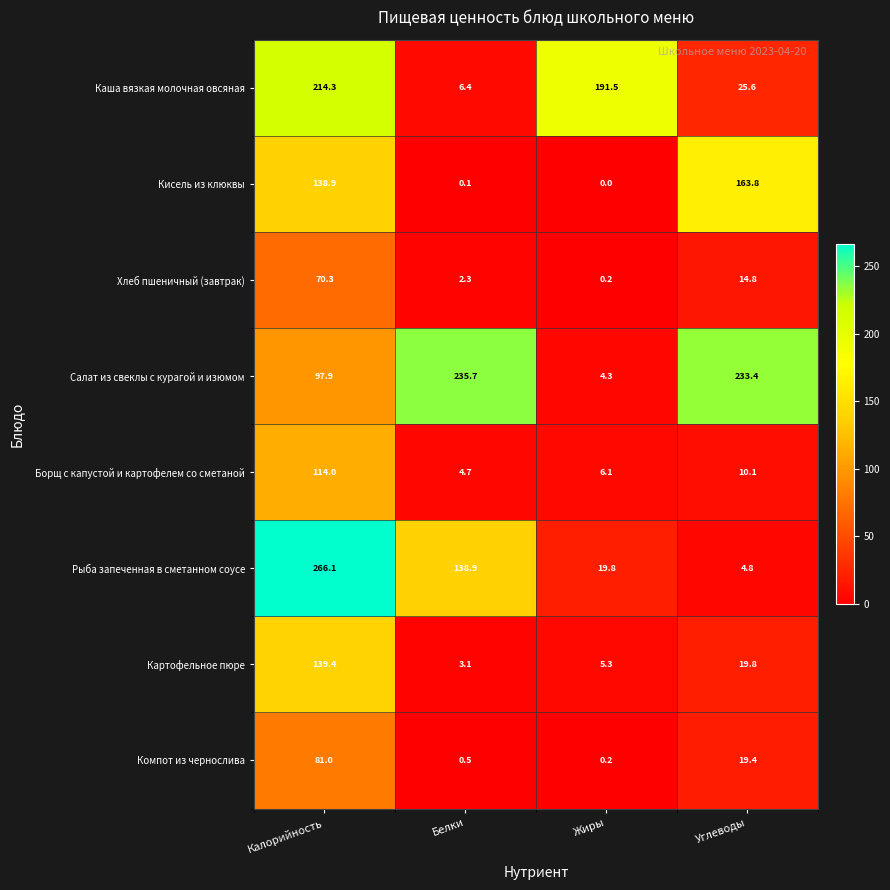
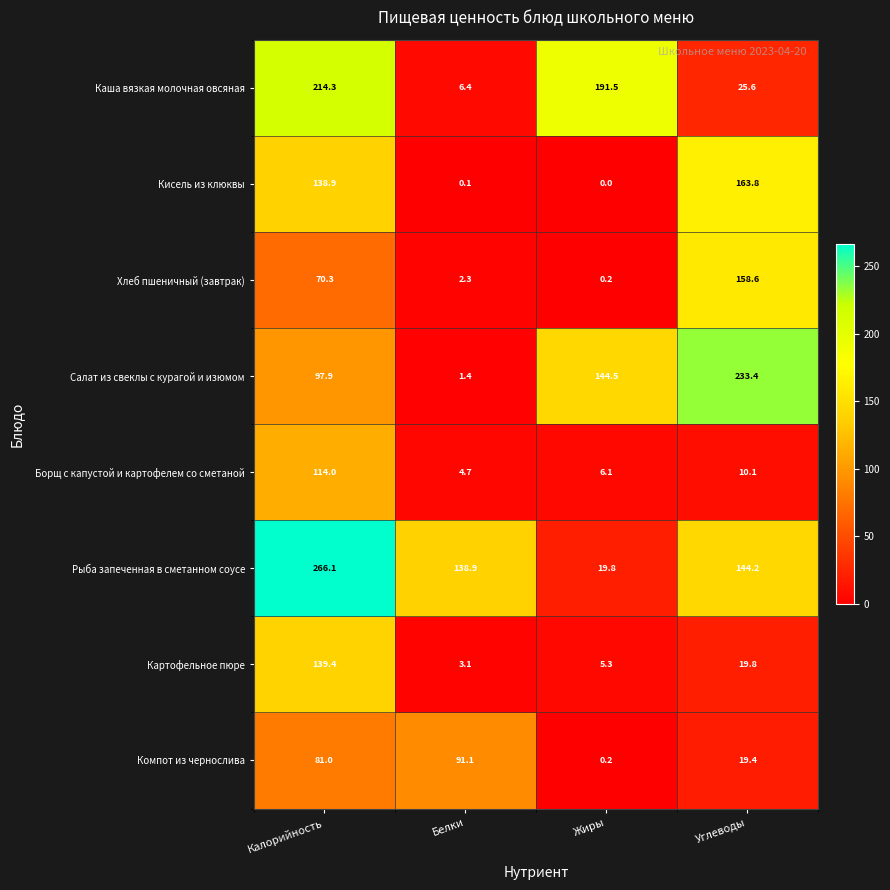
Хлеб пшеничный (завтрак), Углеводы: 14.8 -> 158.6
Салат из свеклы с курагой и изюмом, Белки: 235.7 -> 1.4
Салат из свеклы с курагой и изюмом, Жиры: 4.3 -> 144.5
Рыба запеченная в сметанном соусе, Углеводы: 4.8 -> 144.2
Компот из чернослива, Белки: 0.5 -> 91.1
